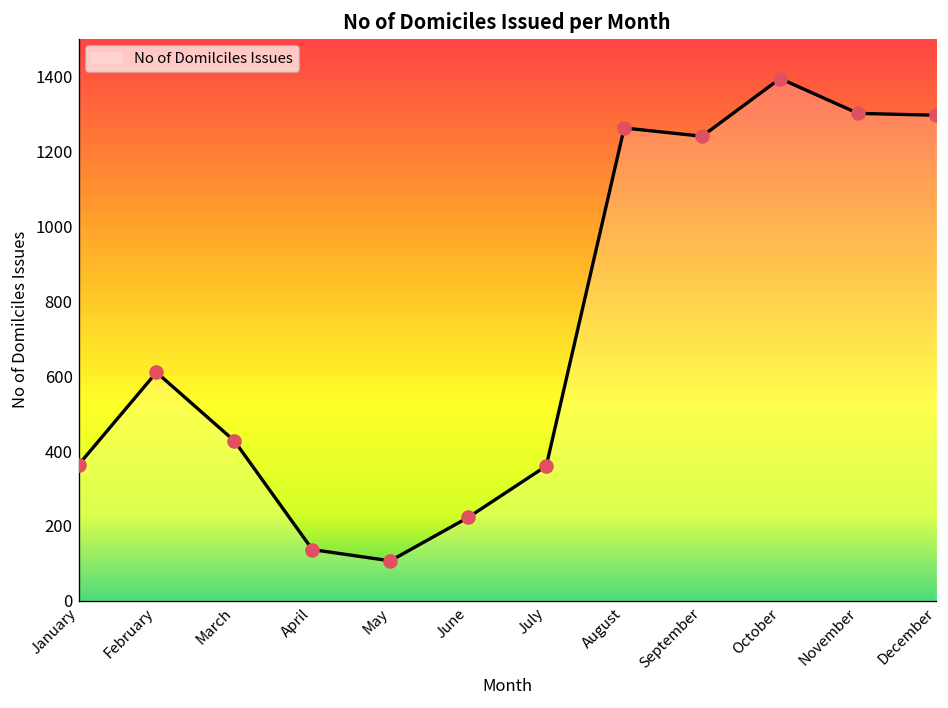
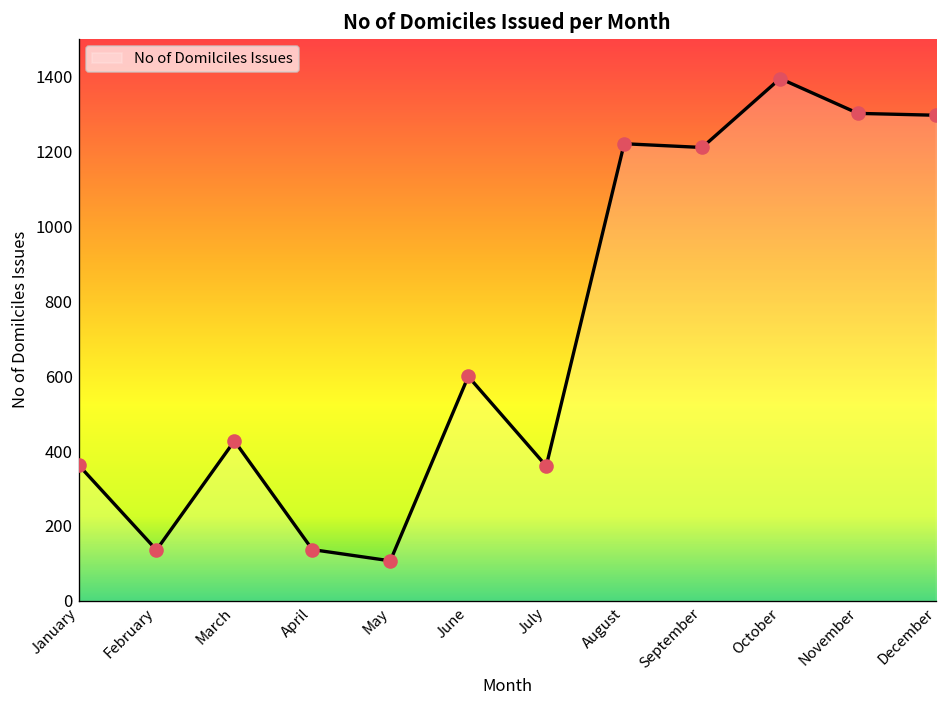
February: 610 -> 140
June: 220 -> 600
August: 1260 -> 1220
September: 1240 -> 1210
